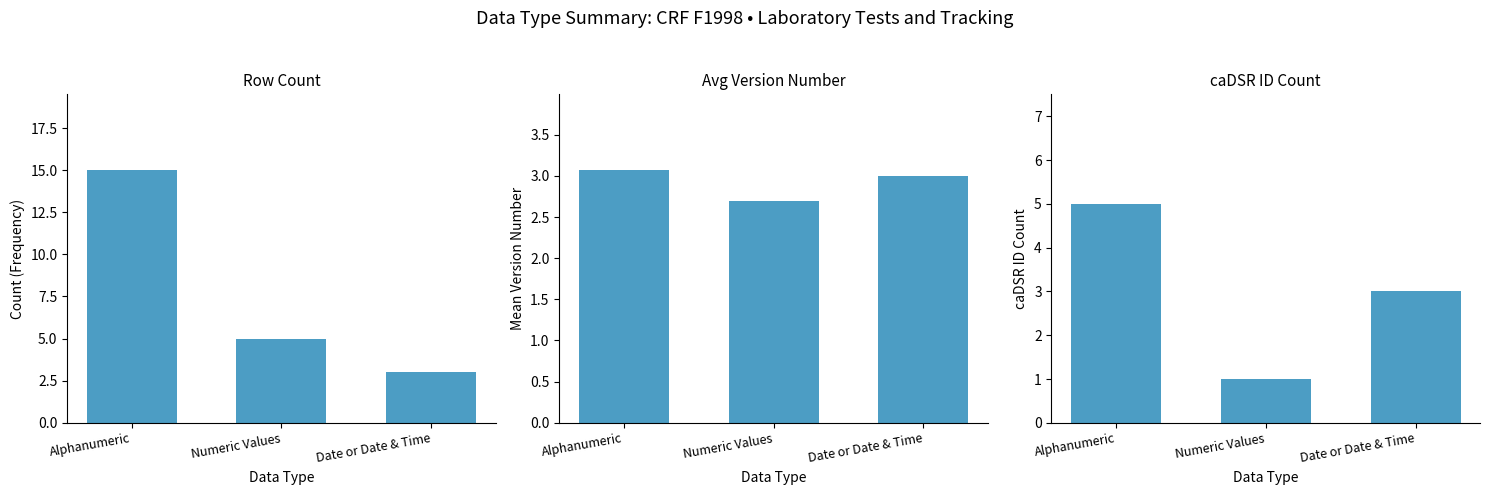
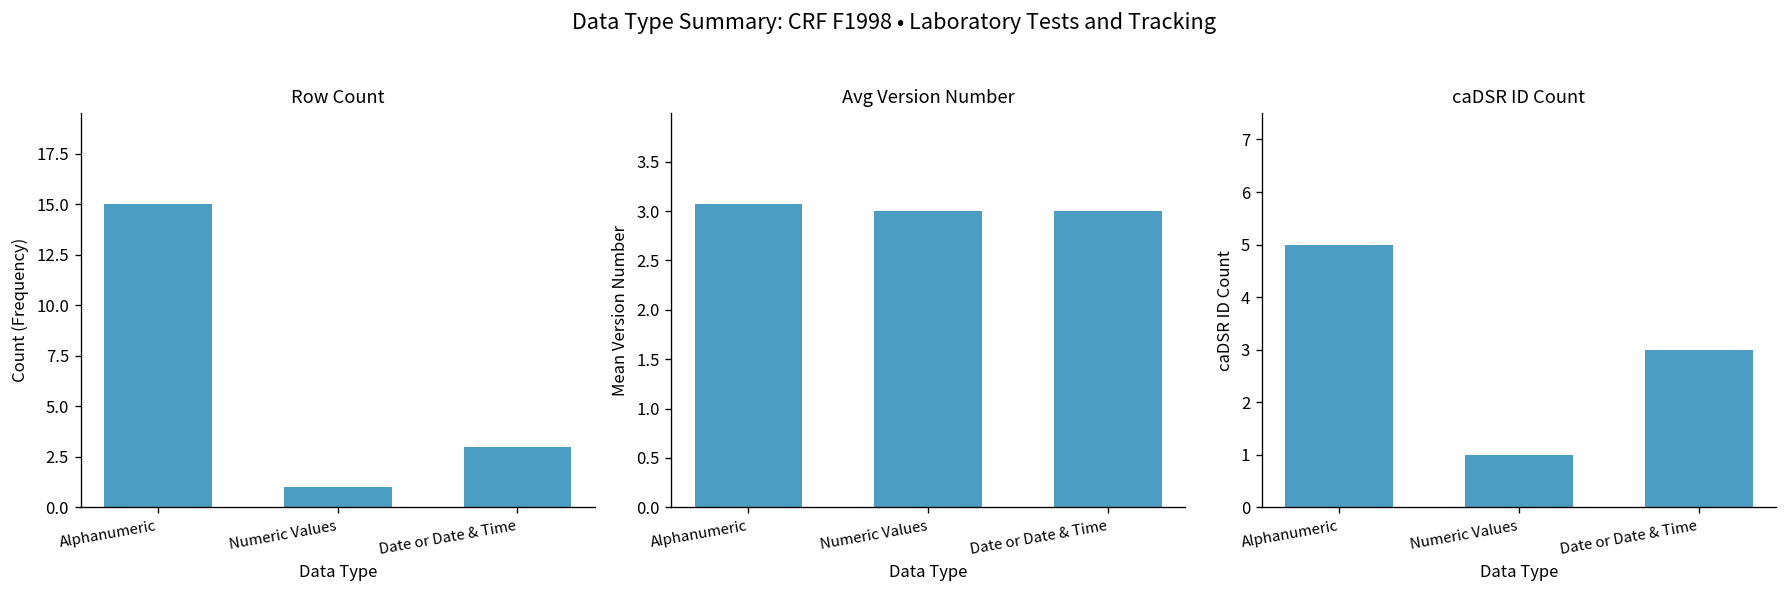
Row Count, Numeric Values: 5 -> 1
Avg Version Number, Numeric Values: 2.7 -> 3.0
